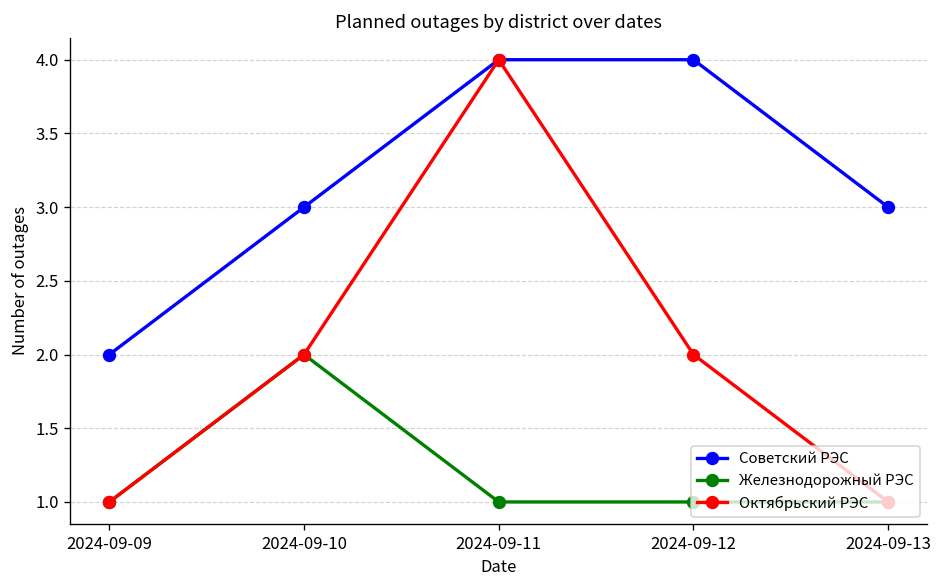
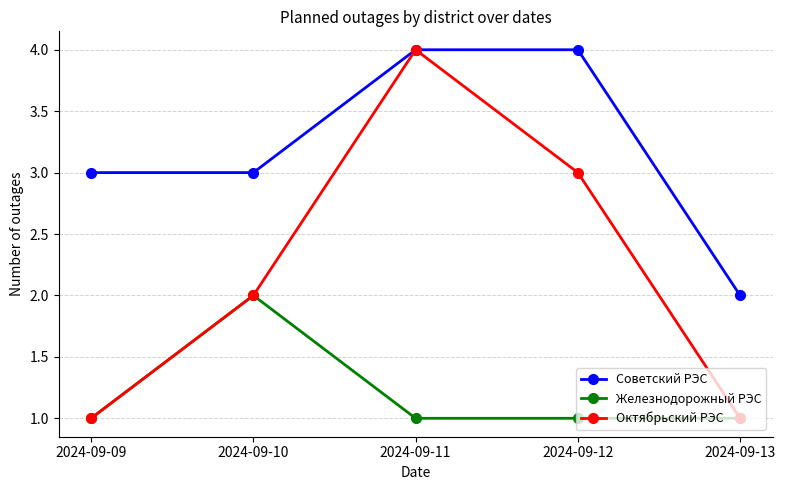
Советский РЭС, 2024-09-09: 2 -> 3
Октябрьский РЭС, 2024-09-12: 2 -> 3
Советский РЭС, 2024-09-13: 3 -> 2
